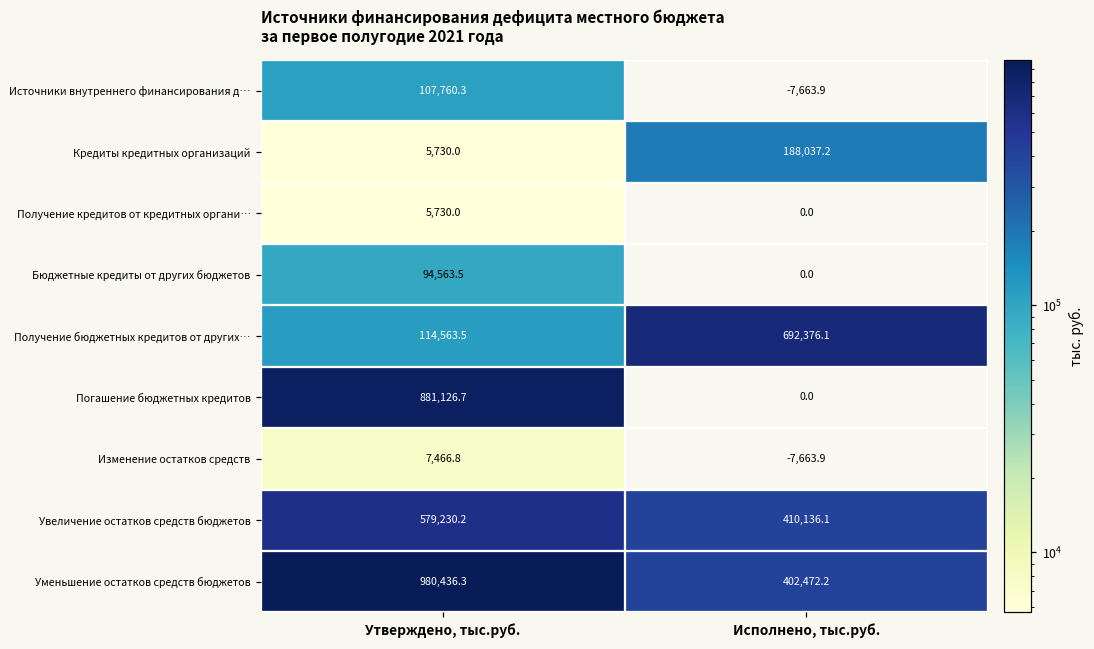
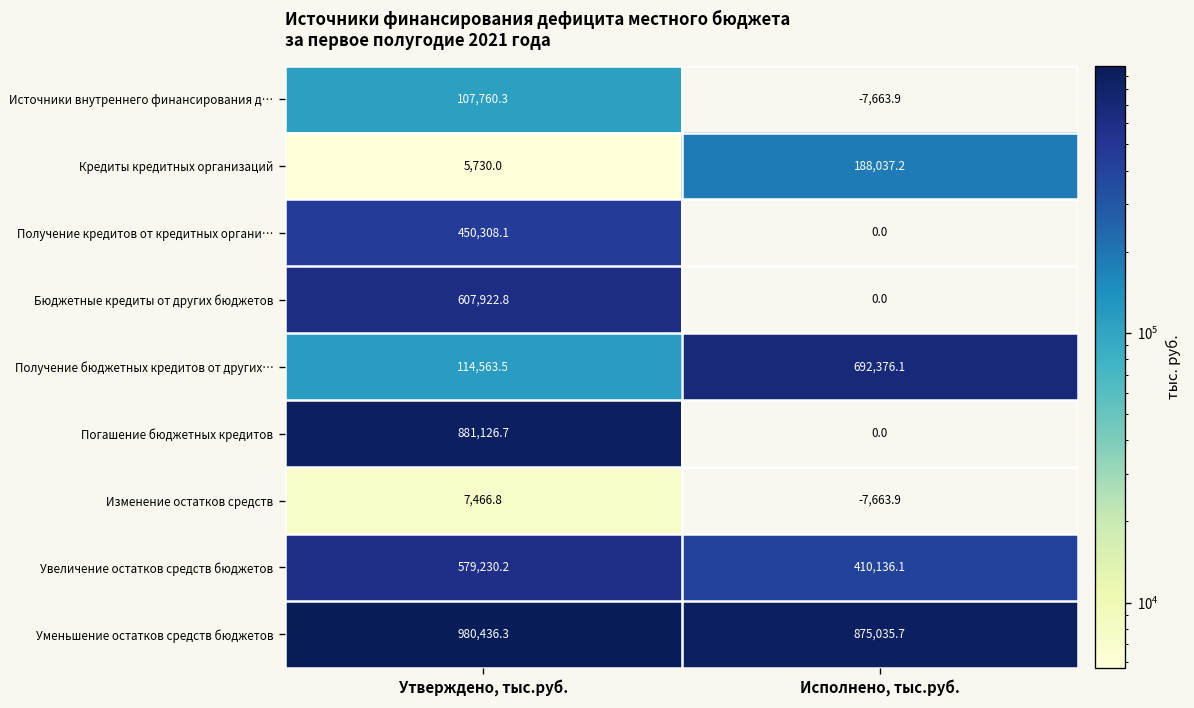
Получение кредитов от кредитных органи…, Утверждено, тыс.руб.: 5,730.0 -> 450,308.1
Бюджетные кредиты от других бюджетов, Утверждено, тыс.руб.: 94,563.5 -> 607,922.8
Уменьшение остатков средств бюджетов, Исполнено, тыс.руб.: 402,472.2 -> 875,035.7
